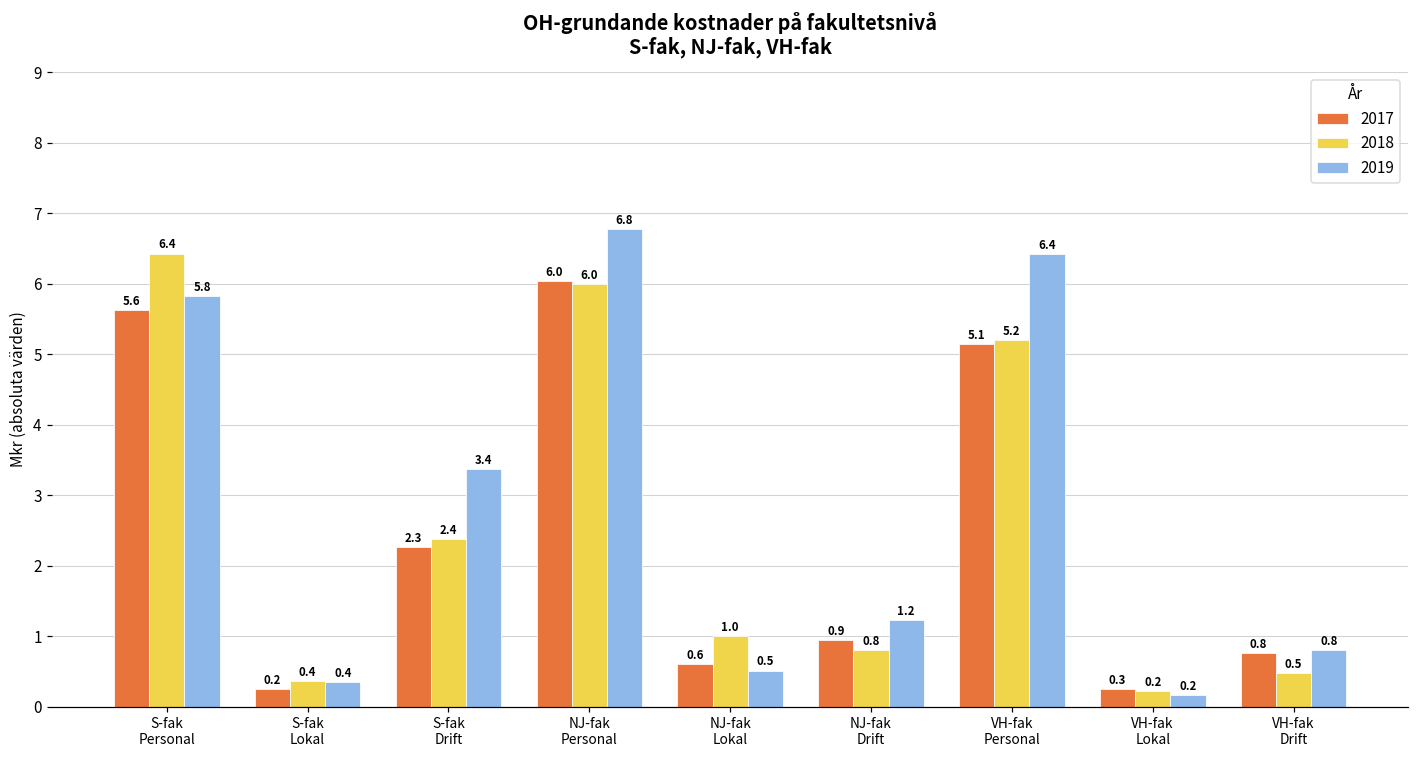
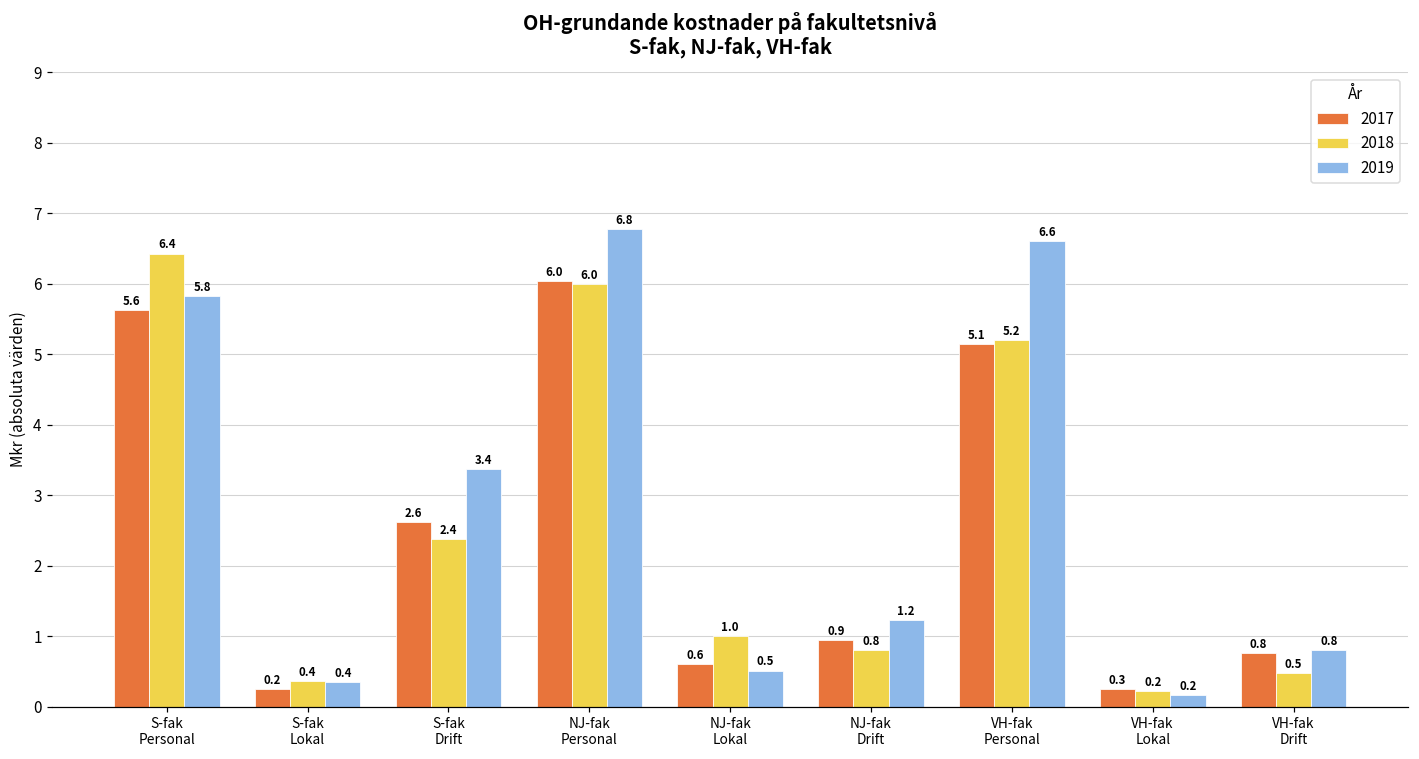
2017, S-fak Drift: 2.3 -> 2.6
2019, VH-fak Personal: 6.4 -> 6.6
